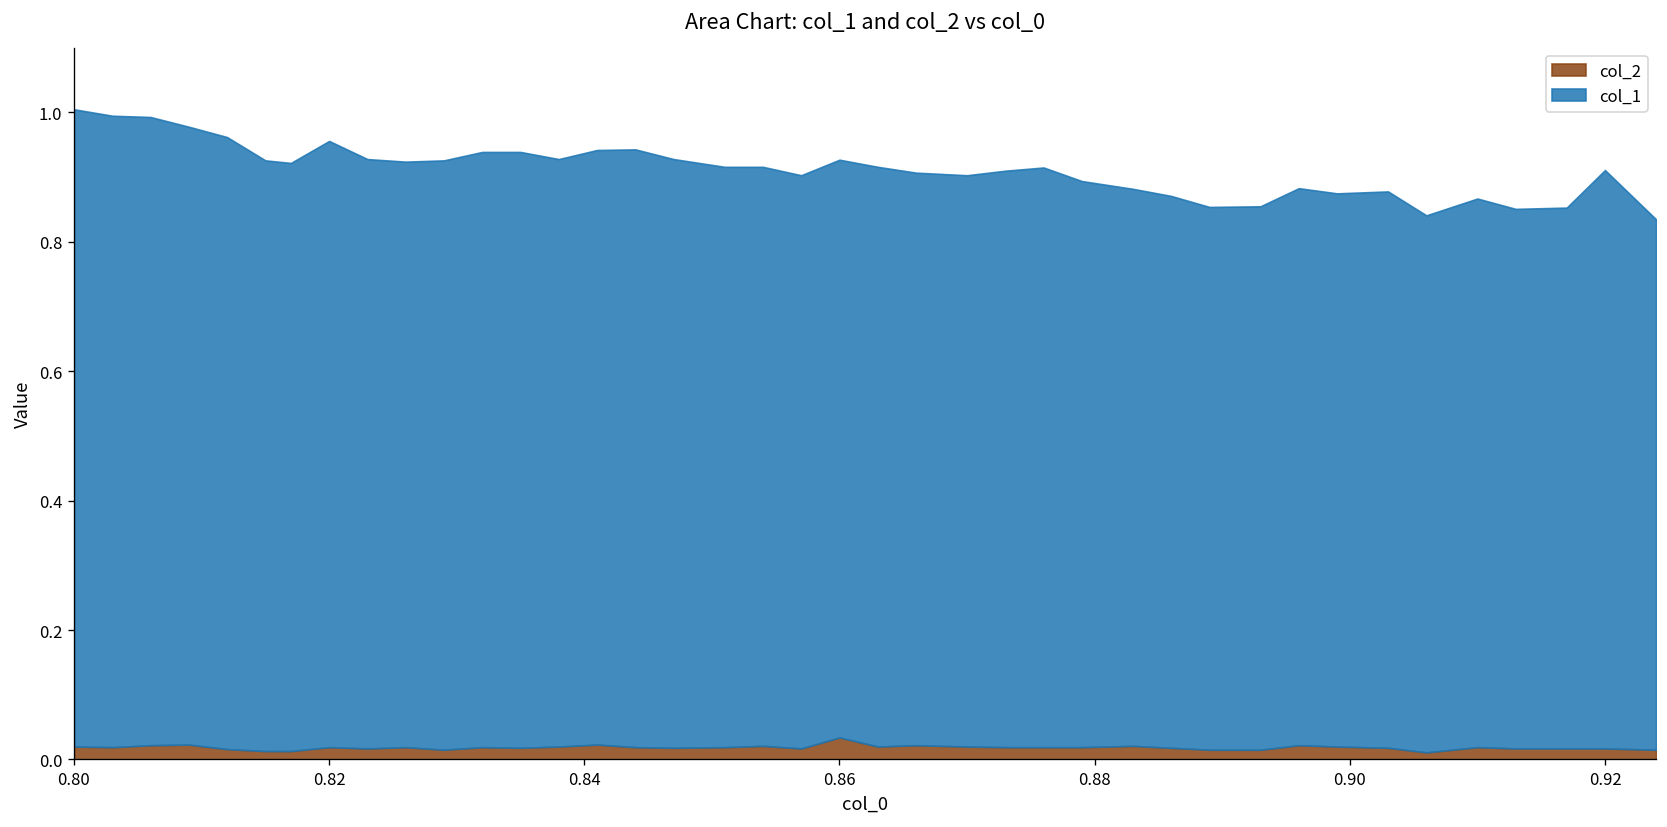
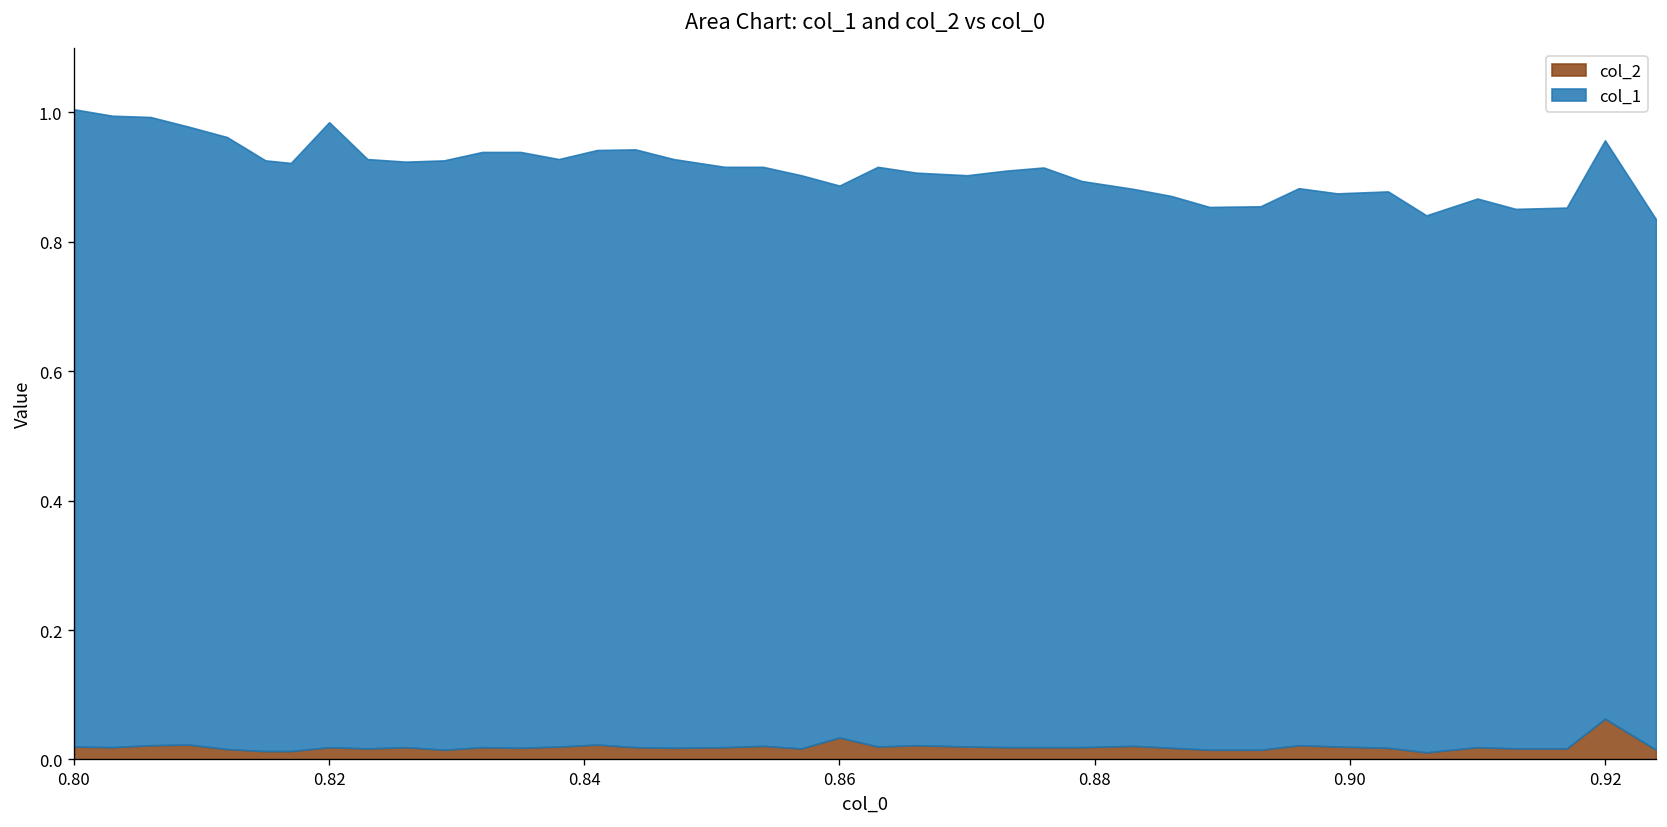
col_1, 0.82: 0.94 -> 0.97
col_1, 0.86: 0.89 -> 0.85
col_2, 0.92: 0.02 -> 0.06
